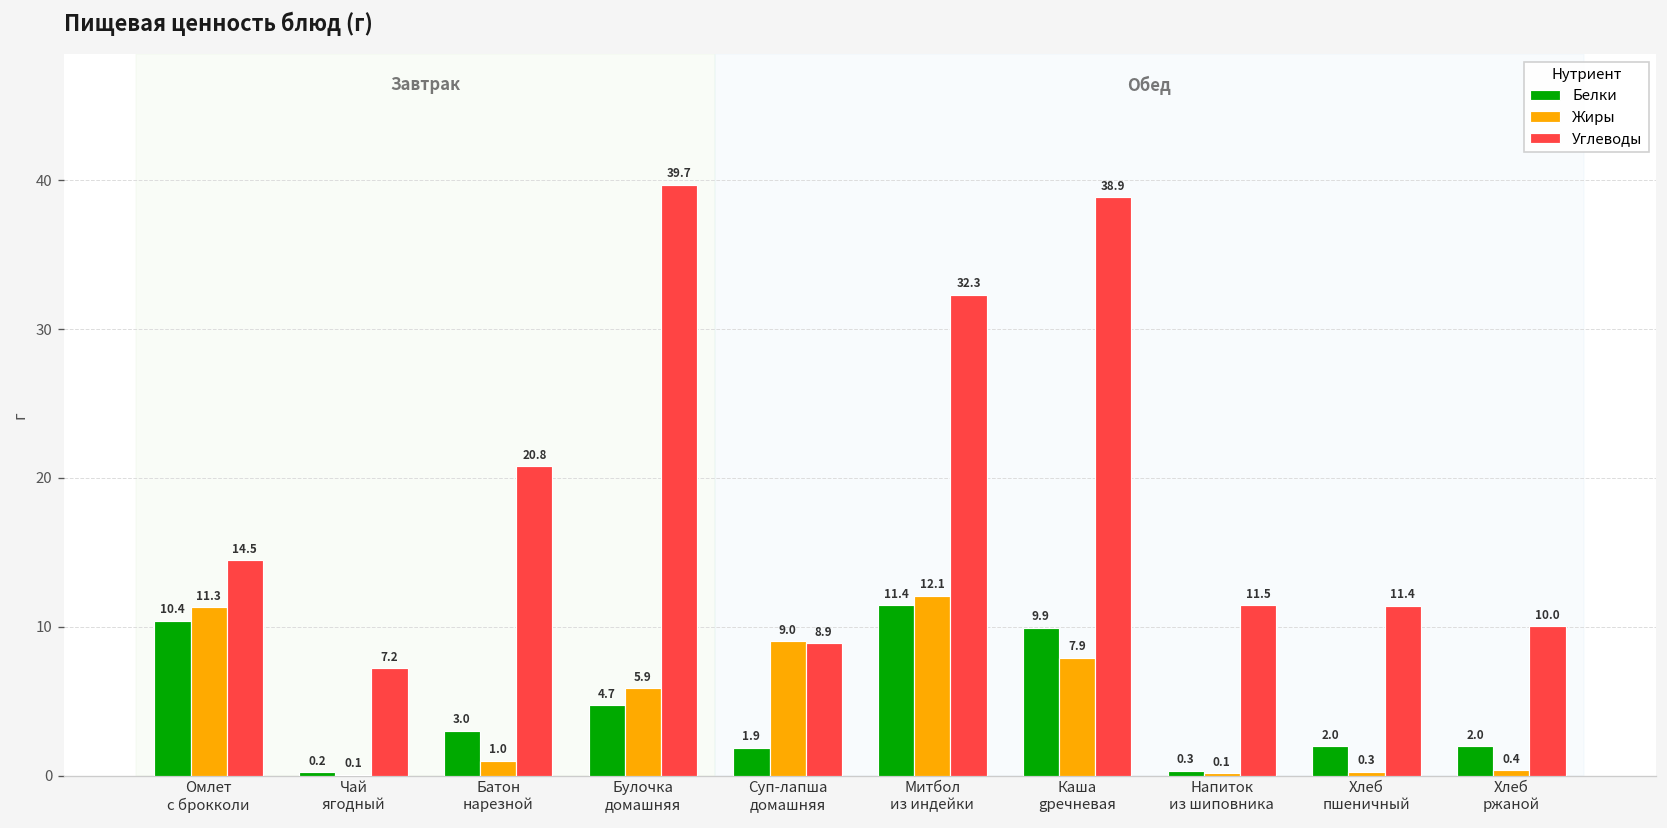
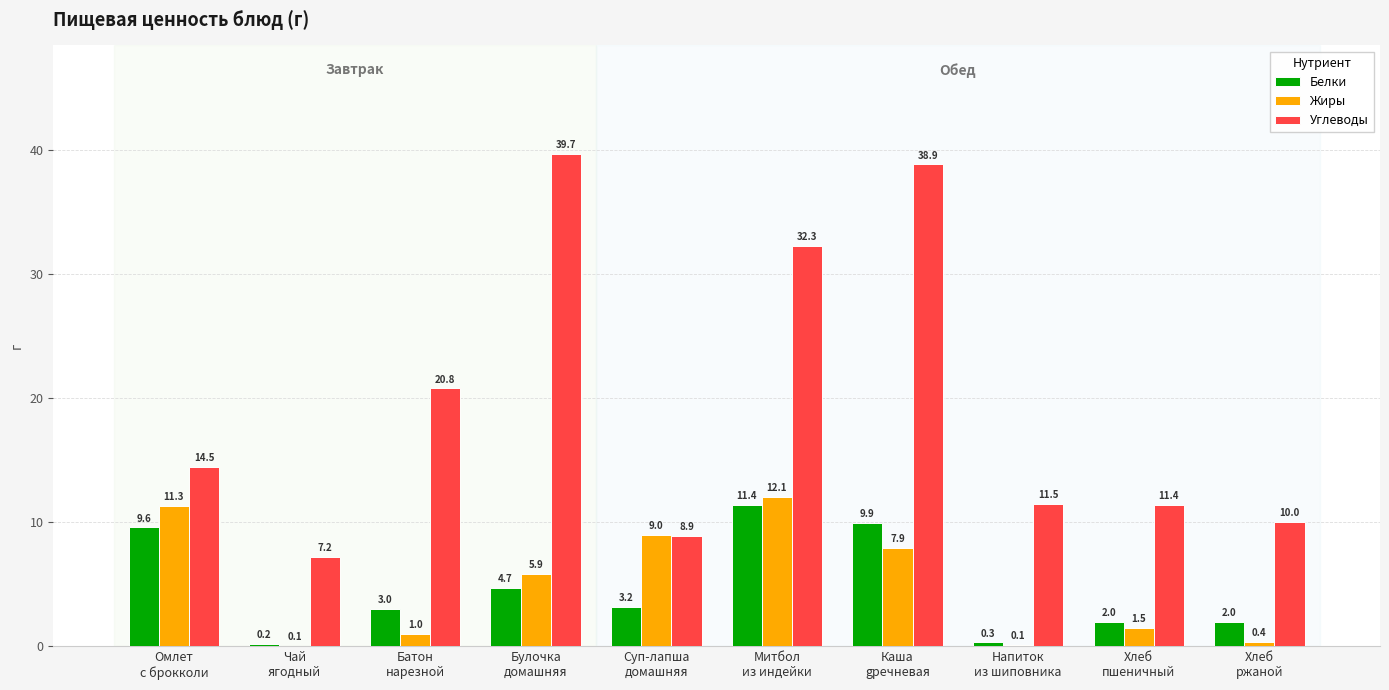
Белки, Омлет с брокколи: 10.4 -> 9.6
Белки, Суп-лапша домашняя: 1.9 -> 3.2
Жиры, Хлеб пшеничный: 0.3 -> 1.5
